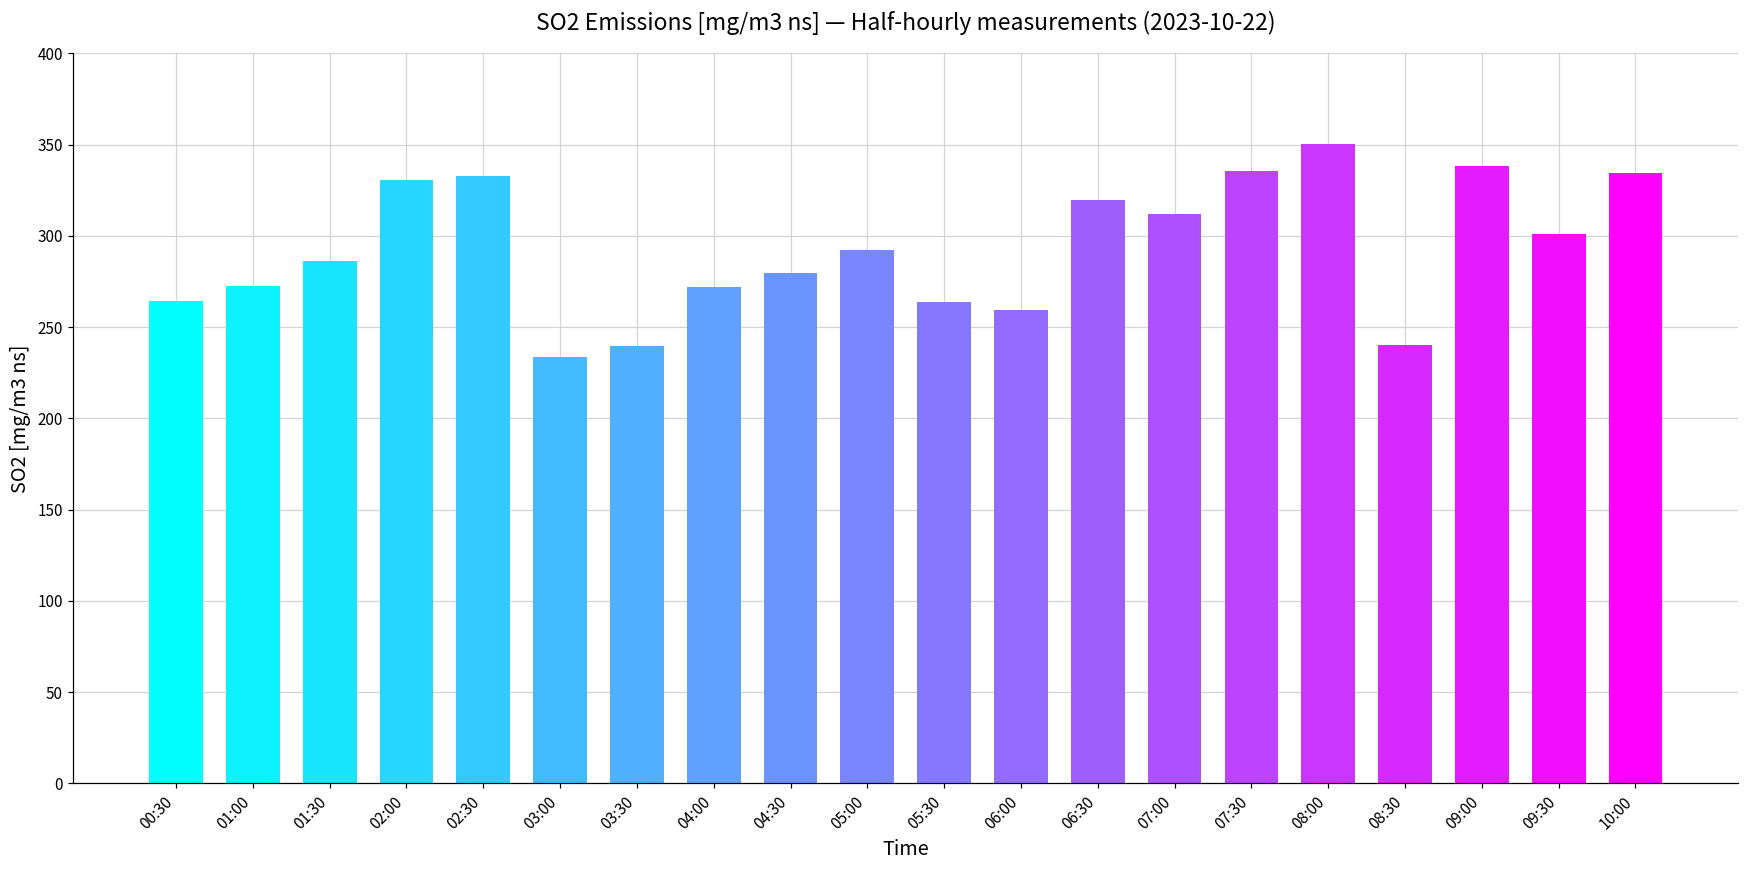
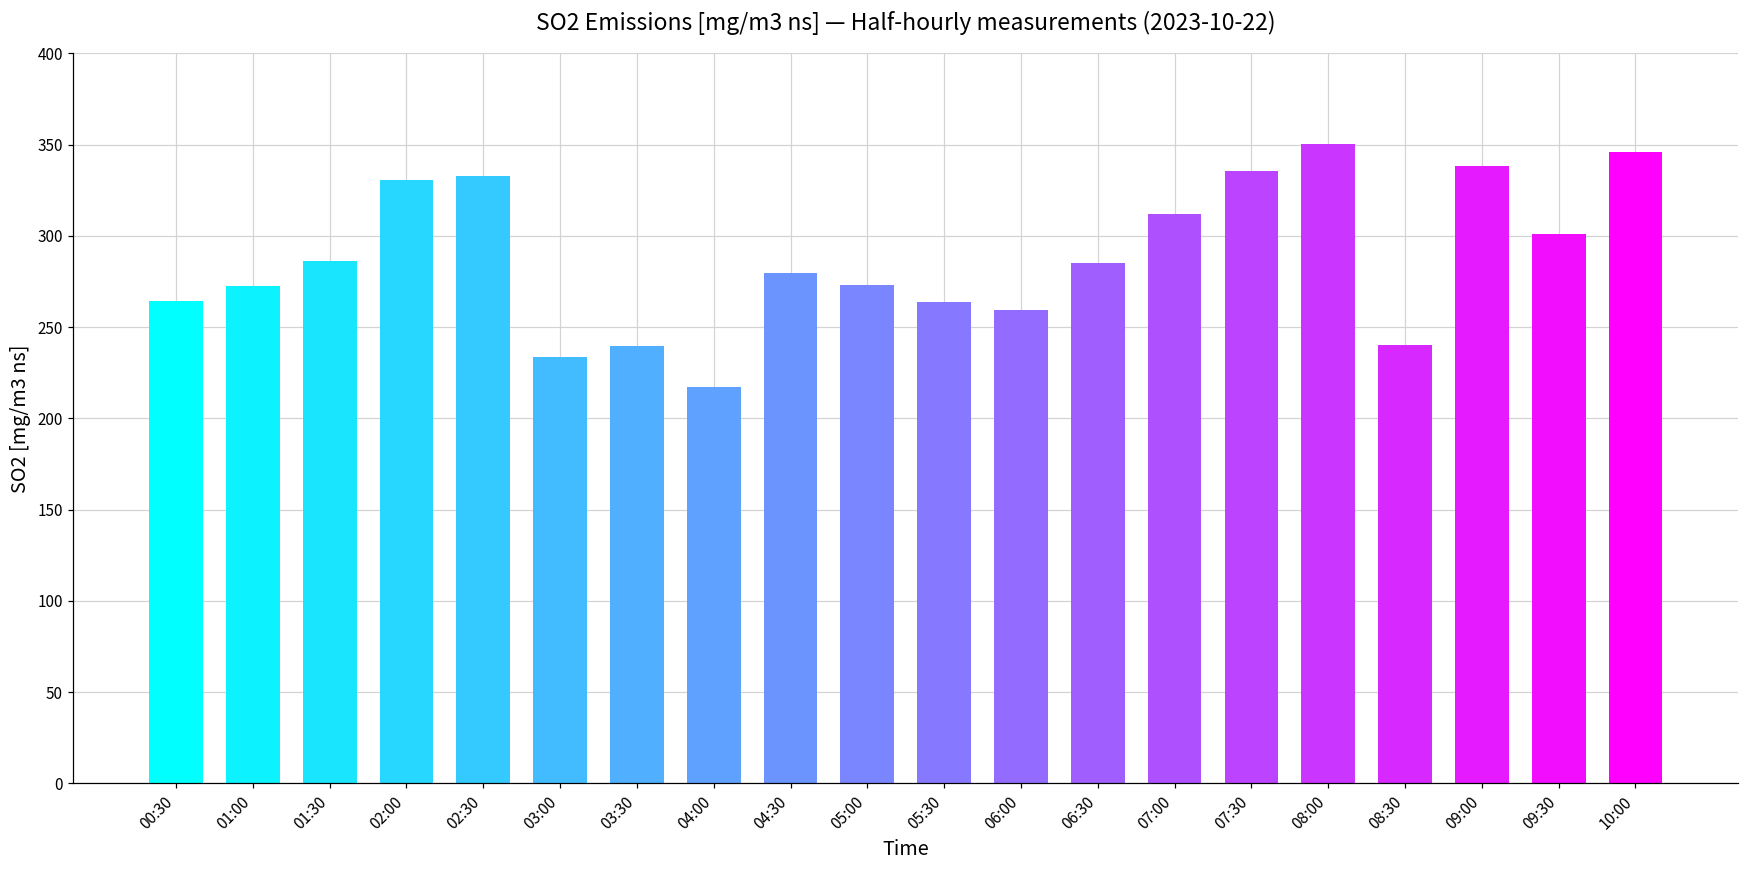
04:00: 272 -> 217
05:00: 292 -> 273
06:30: 320 -> 285
10:00: 334 -> 346
